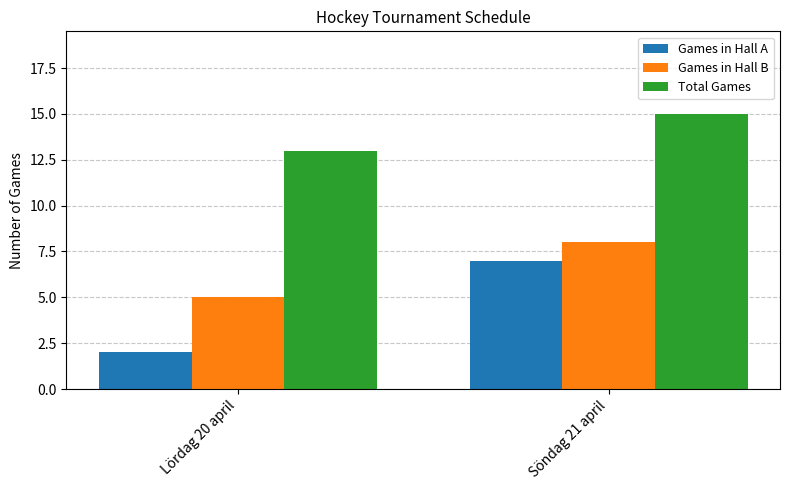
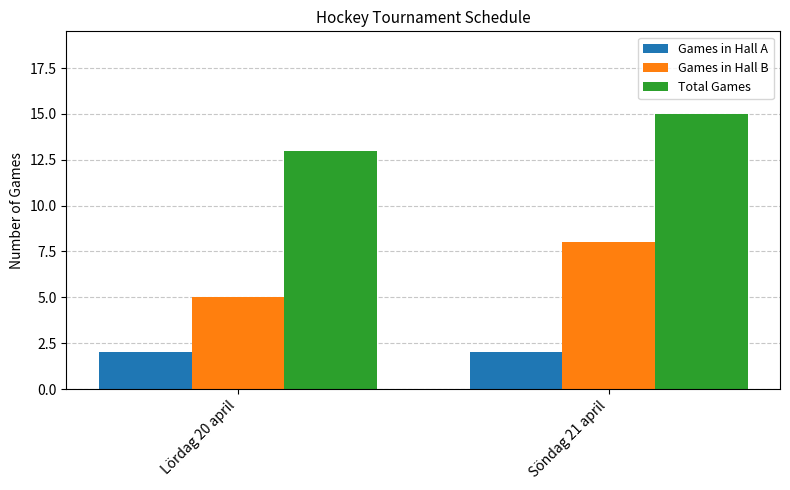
Games in Hall A, Söndag 21 april: 7 -> 2
